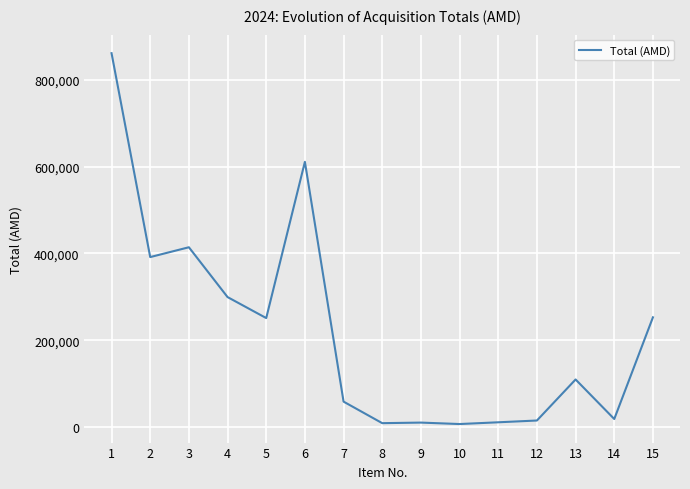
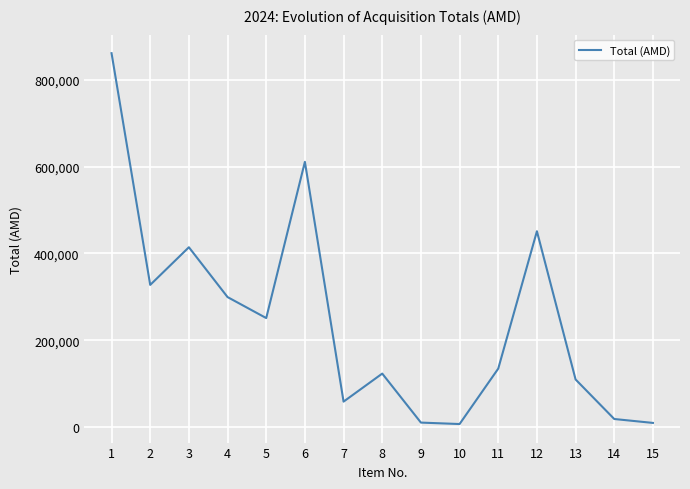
2: 390,000 -> 330,000
8: 10,000 -> 120,000
11: 10,000 -> 130,000
12: 10,000 -> 450,000
15: 250,000 -> 10,000
